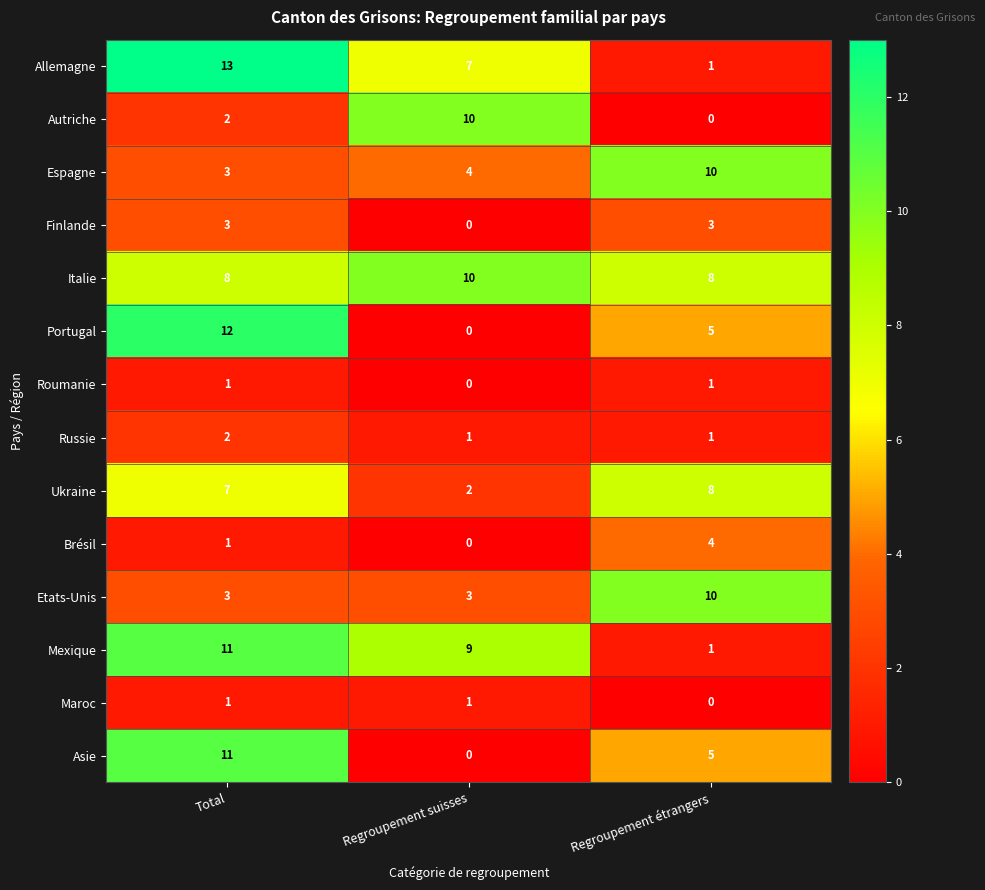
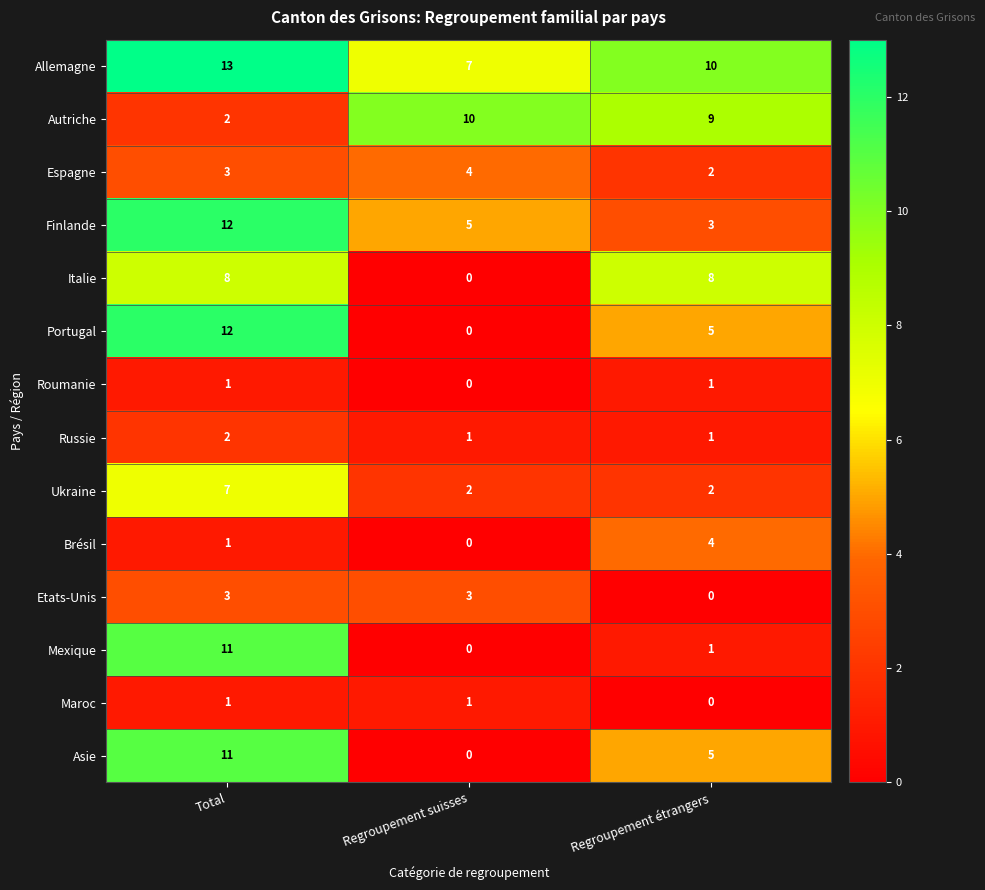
Allemagne, Regroupement étrangers: 1 -> 10
Autriche, Regroupement étrangers: 0 -> 9
Espagne, Regroupement étrangers: 10 -> 2
Finlande, Total: 3 -> 12
Finlande, Regroupement suisses: 0 -> 5
Italie, Regroupement suisses: 10 -> 0
Ukraine, Regroupement étrangers: 8 -> 2
Etats-Unis, Regroupement étrangers: 10 -> 0
Mexique, Regroupement suisses: 9 -> 0
